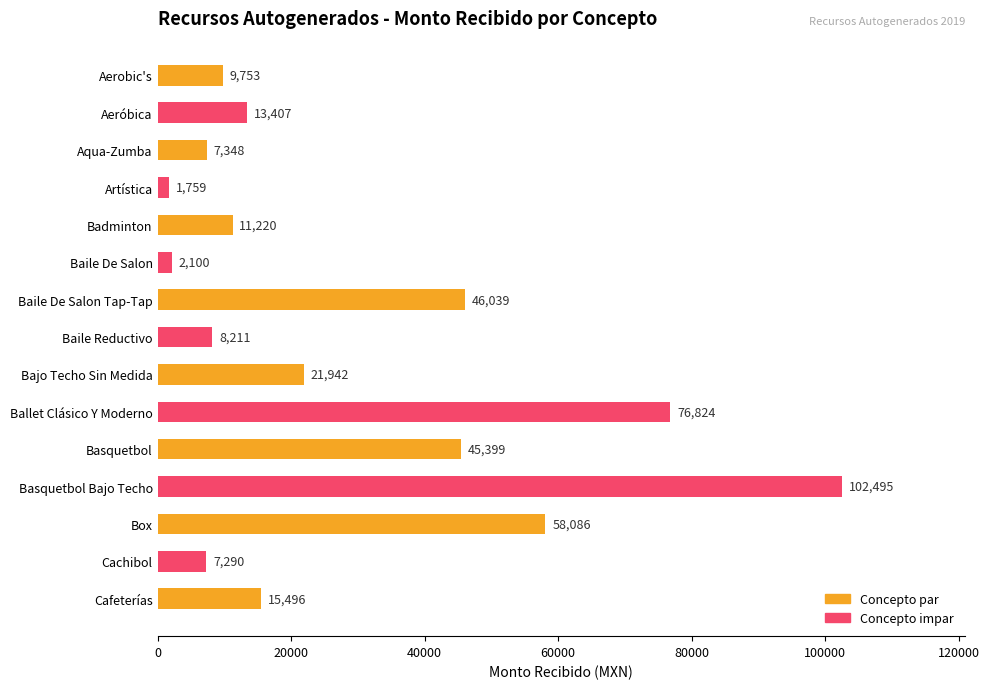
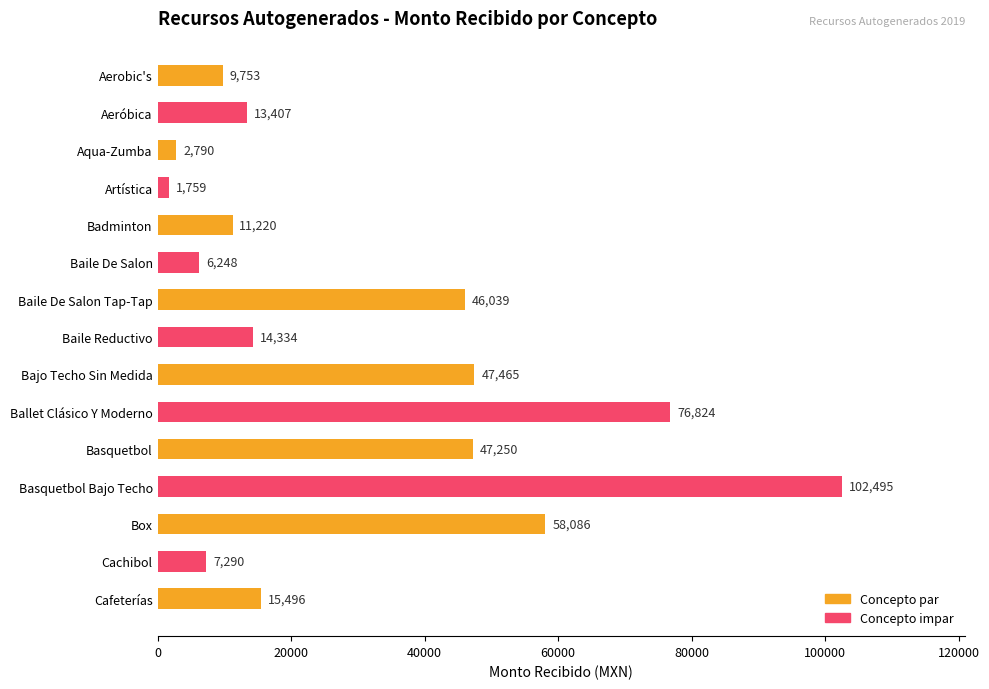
Aqua-Zumba: 7,348 -> 2,790
Baile De Salon: 2,100 -> 6,248
Baile Reductivo: 8,211 -> 14,334
Bajo Techo Sin Medida: 21,942 -> 47,465
Basquetbol: 45,399 -> 47,250
